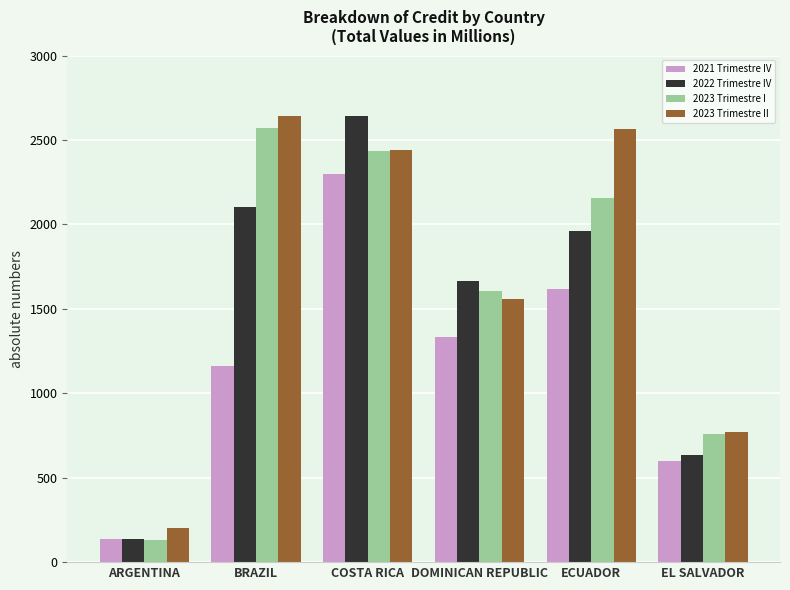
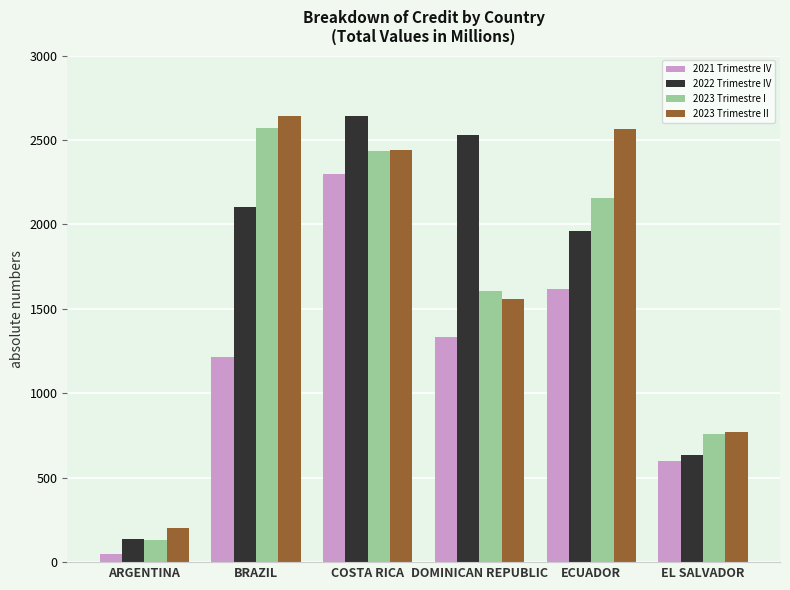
2021 Trimestre IV, ARGENTINA: 140 -> 50
2021 Trimestre IV, BRAZIL: 1160 -> 1210
2022 Trimestre IV, DOMINICAN REPUBLIC: 1670 -> 2530
